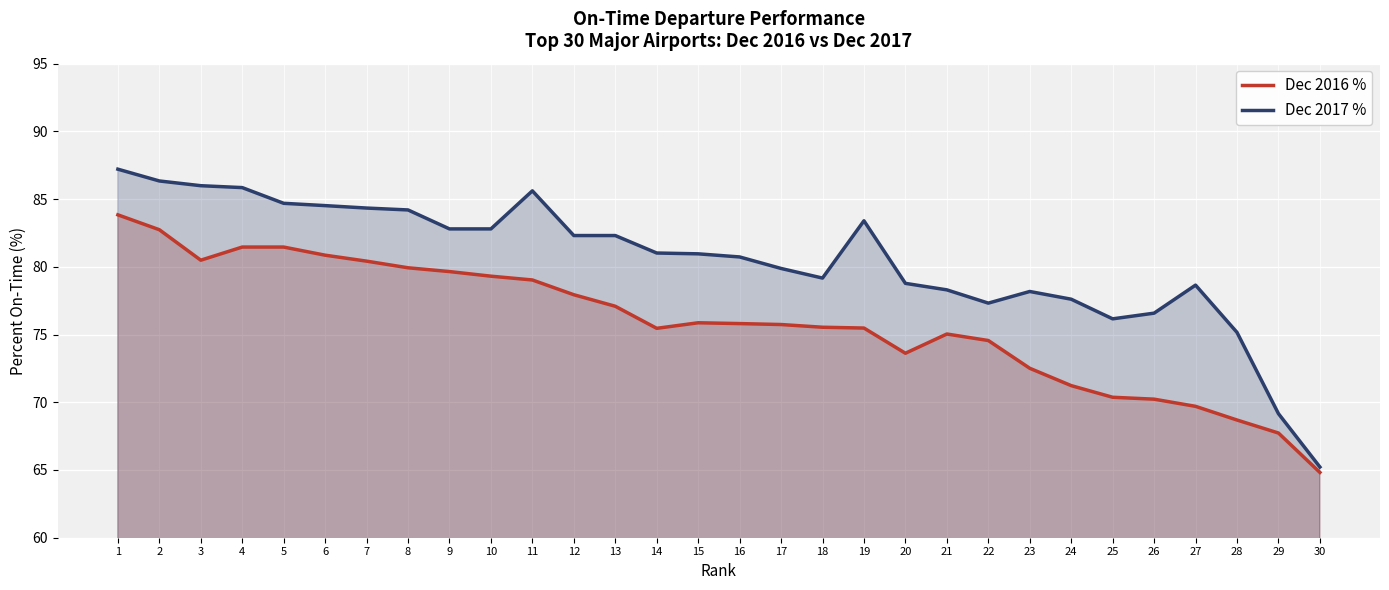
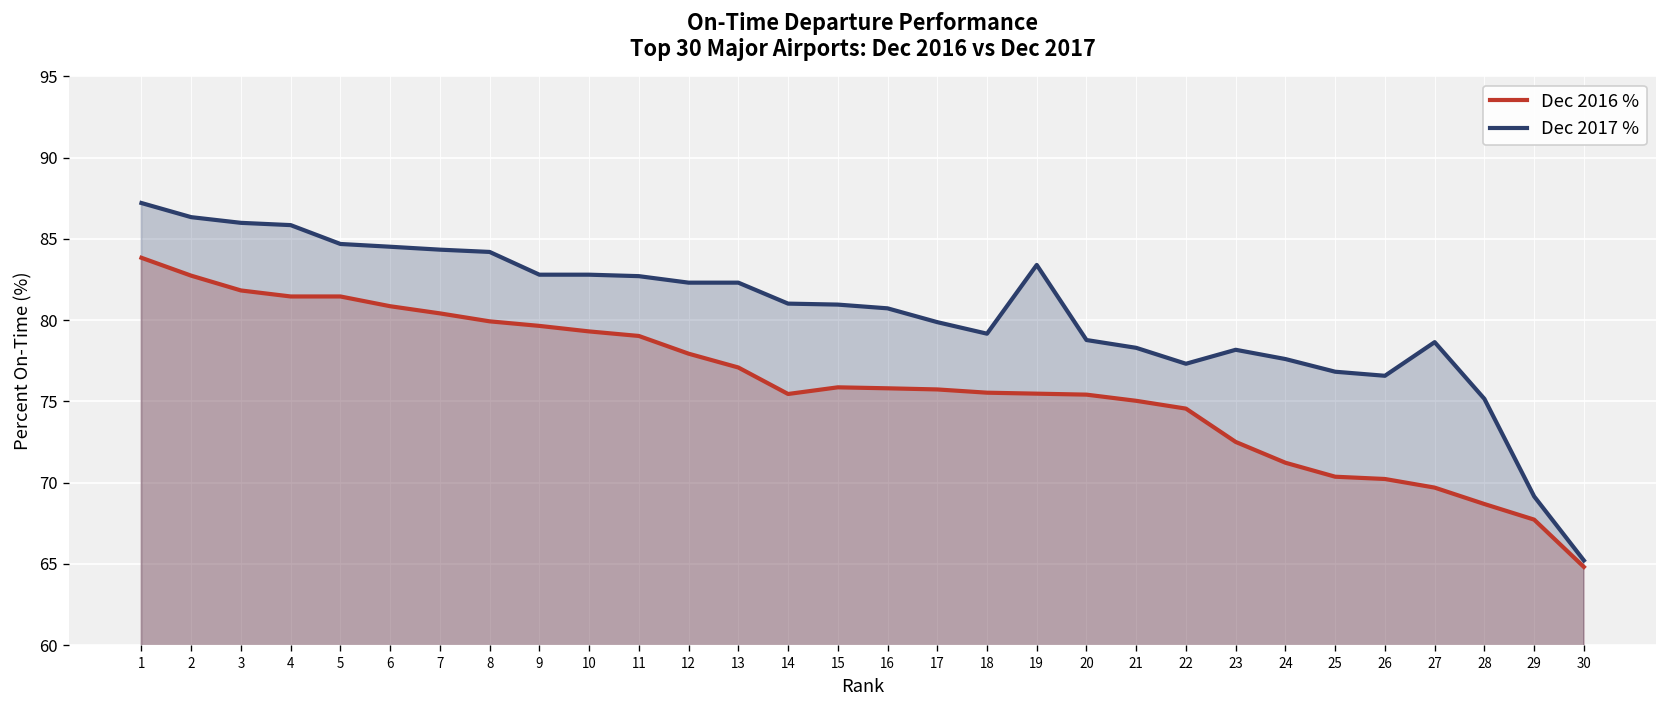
Dec 2016 %, 3: 80.5 -> 81.8
Dec 2017 %, 11: 85.6 -> 82.7
Dec 2016 %, 20: 73.6 -> 75.4
Dec 2017 %, 25: 76.2 -> 76.8
